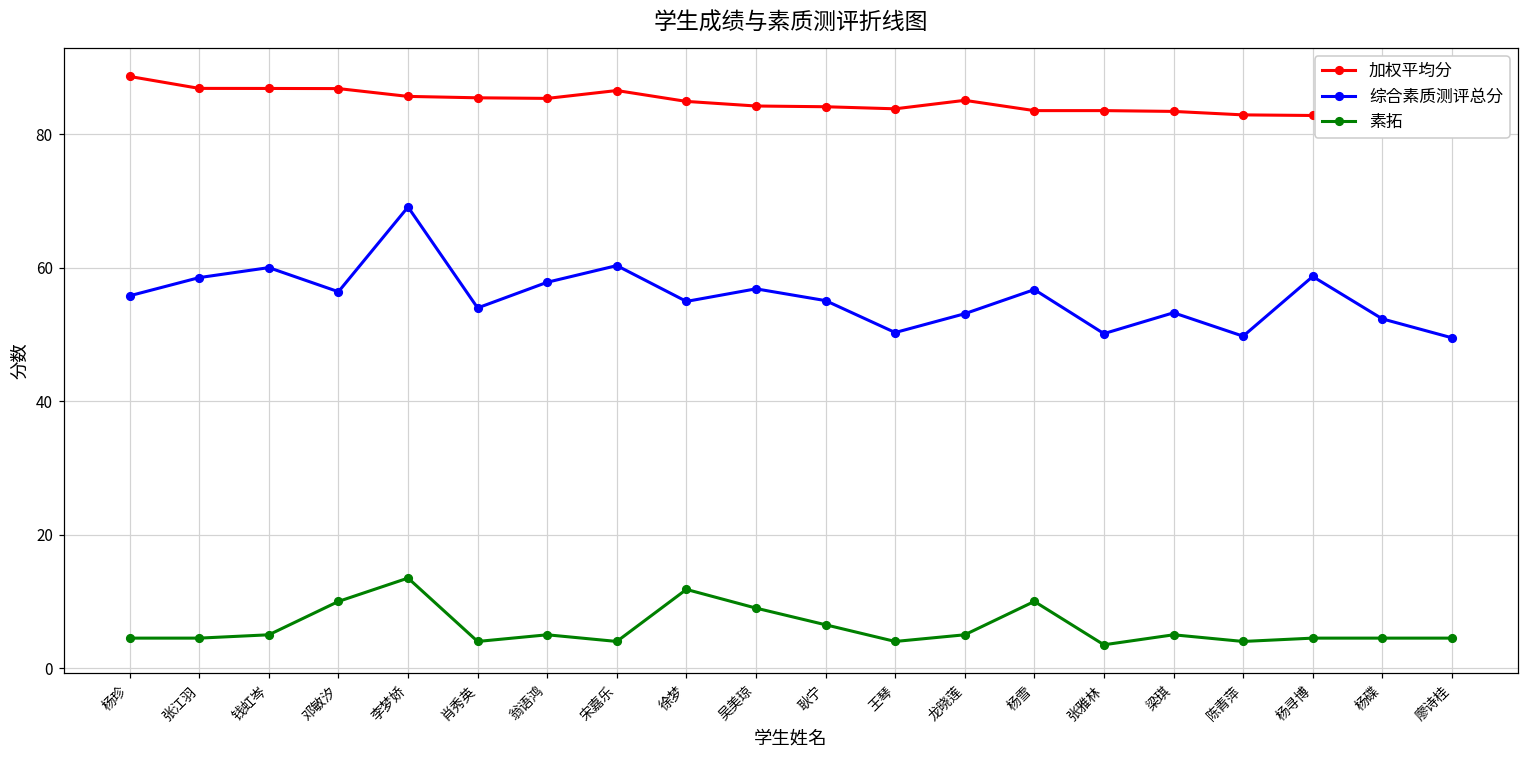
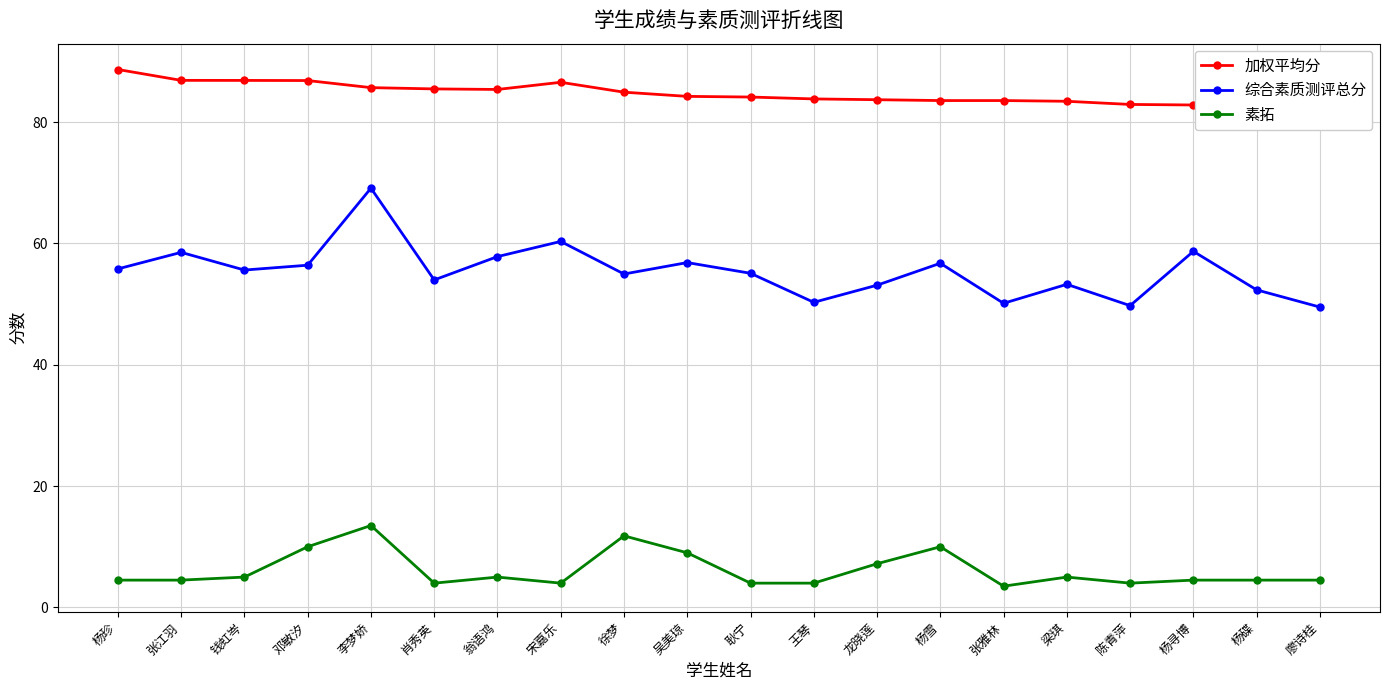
综合素质测评总分, 钱虹岑: 60 -> 56
素拓, 耿宁: 7 -> 4
加权平均分, 龙晓莲: 85 -> 84
素拓, 龙晓莲: 5 -> 7
